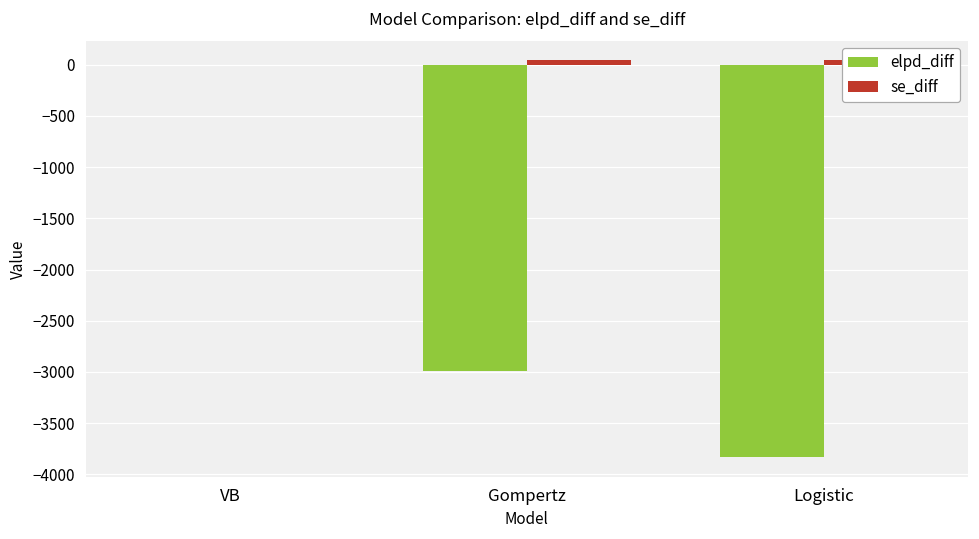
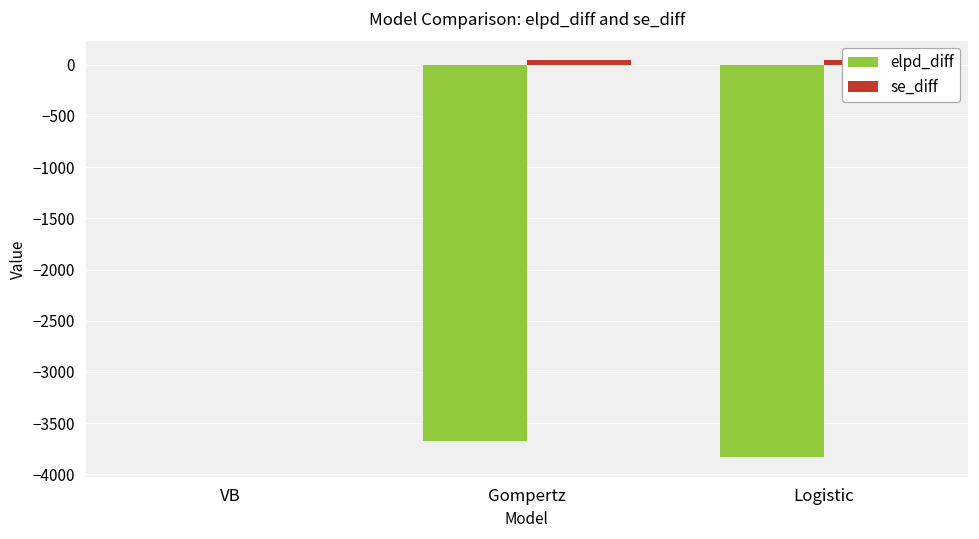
elpd_diff, Gompertz: -3000 -> -3700
